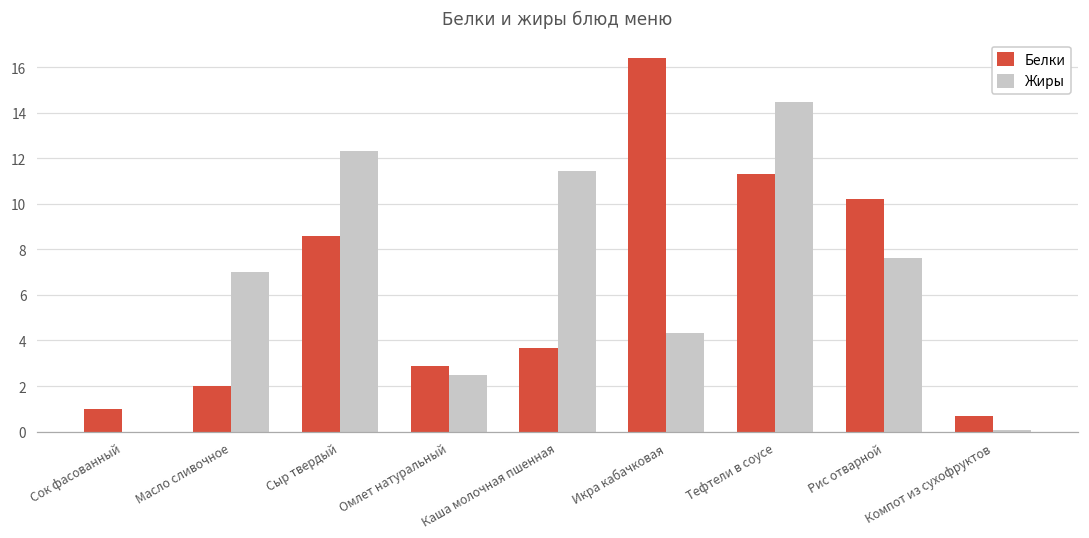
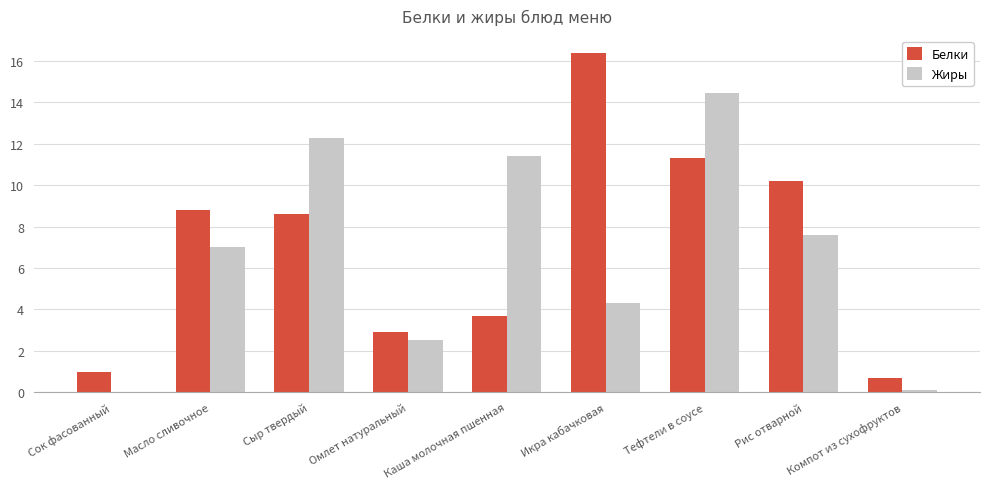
Белки, Масло сливочное: 2.0 -> 8.8
